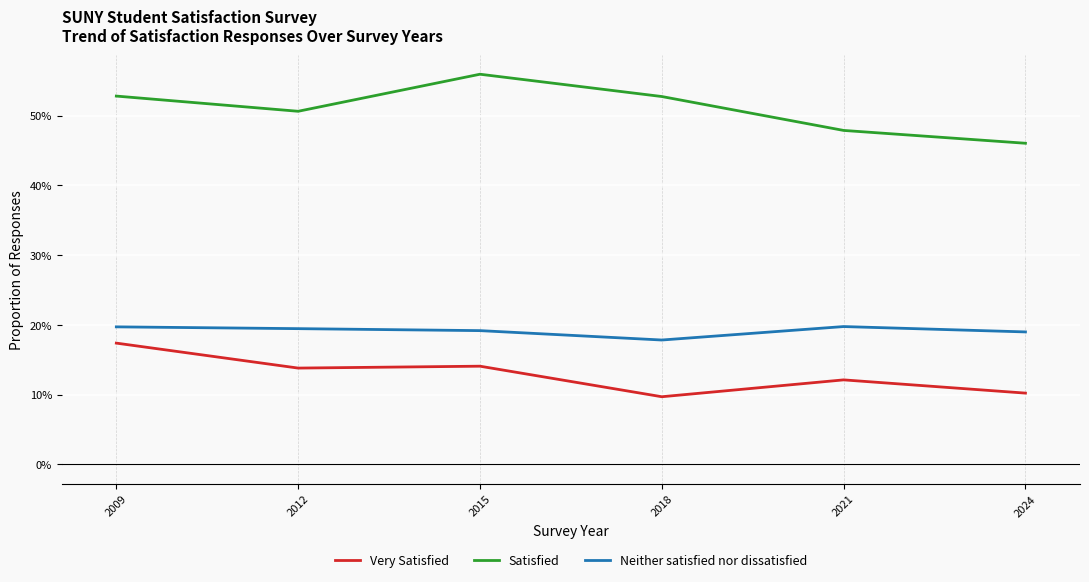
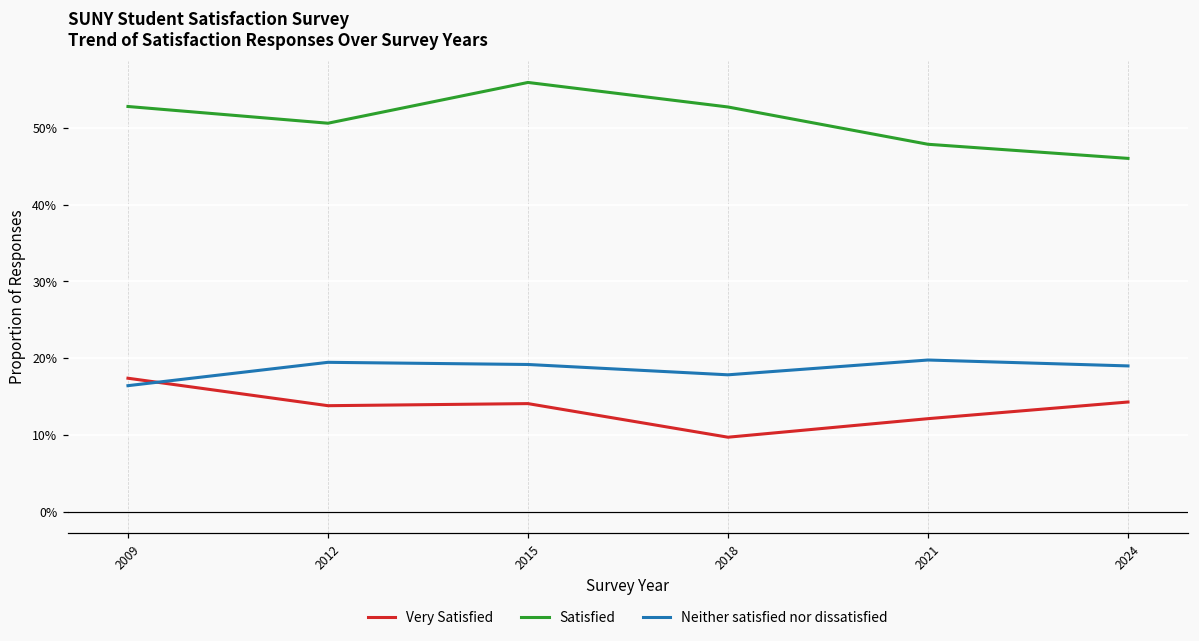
Neither satisfied nor dissatisfied, 2009: 20% -> 16%
Very Satisfied, 2024: 10% -> 14%
